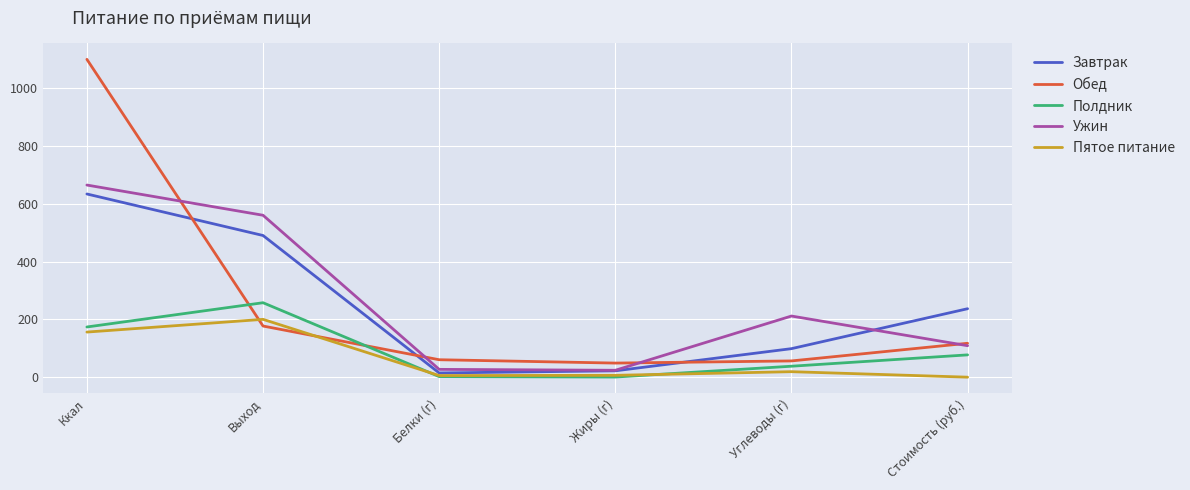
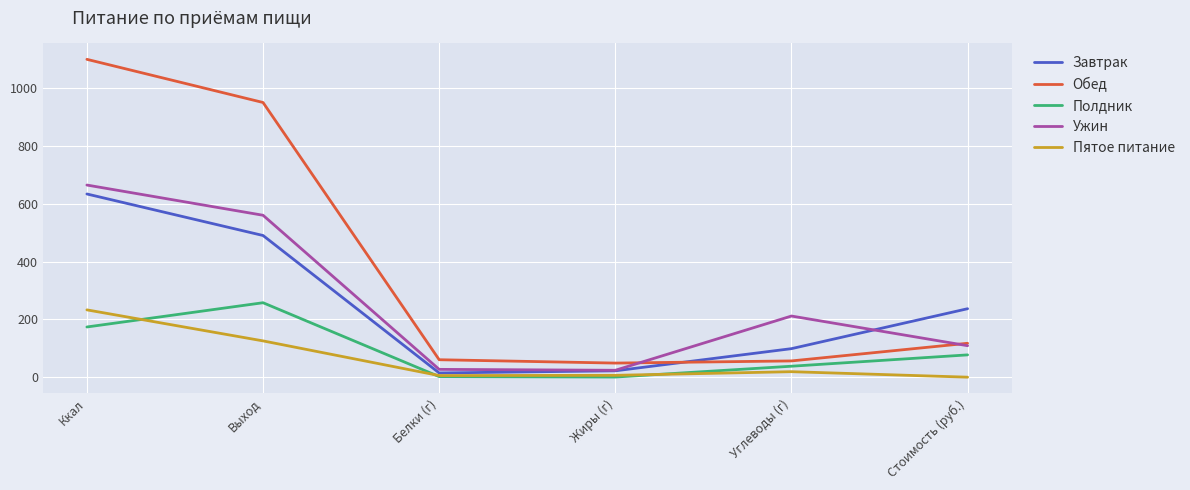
Пятое питание, Ккал: 160 -> 230
Обед, Выход: 180 -> 950
Пятое питание, Выход: 200 -> 130
